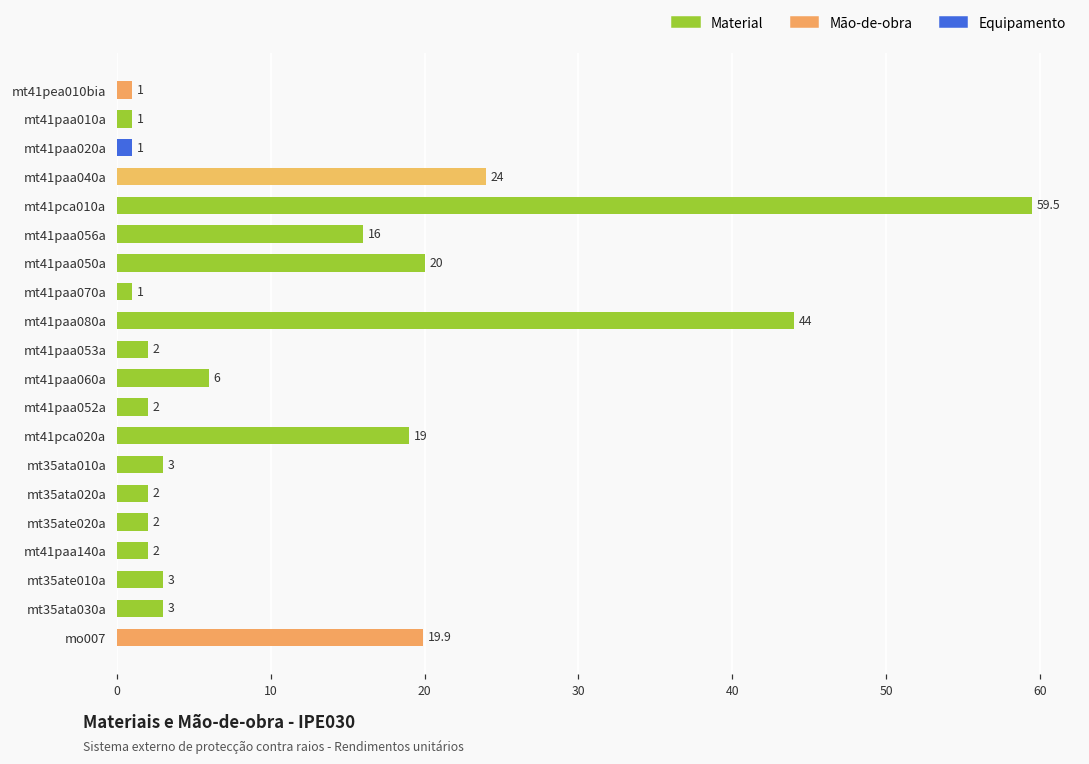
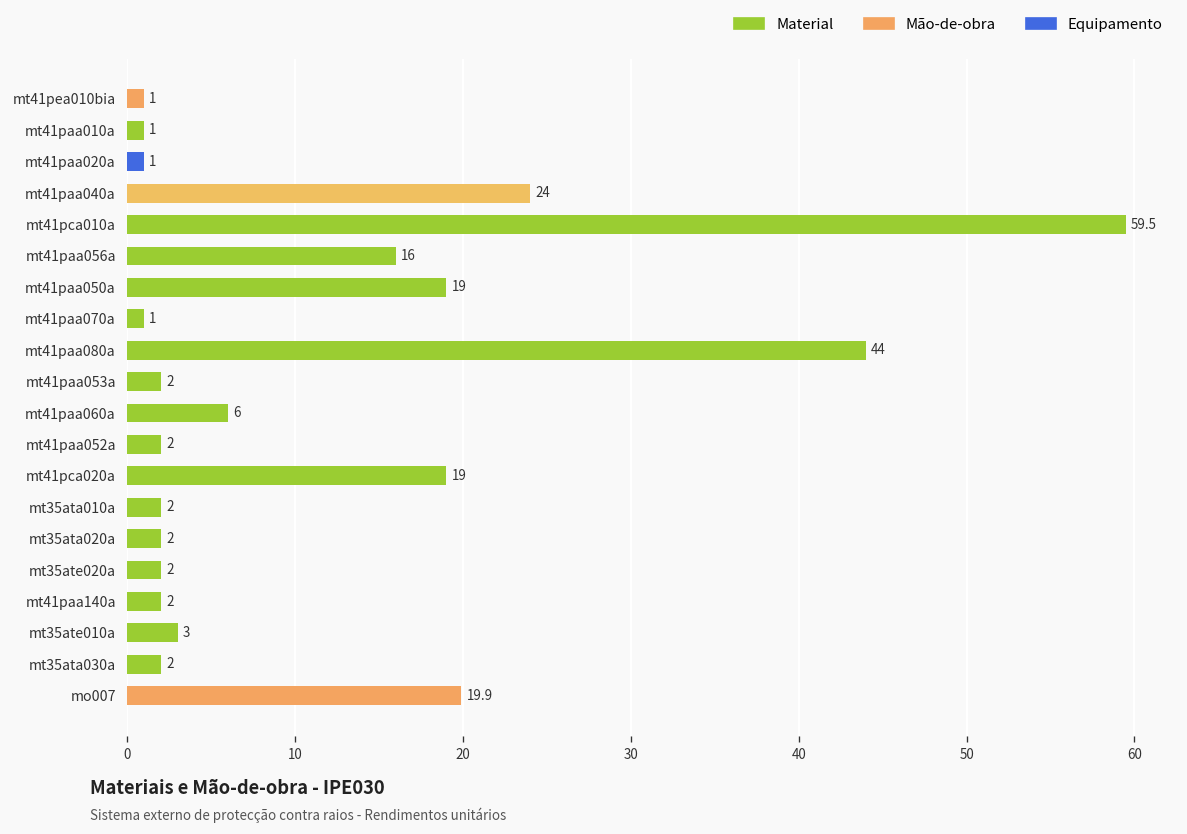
mt41paa050a: 20 -> 19
mt35ata010a: 3 -> 2
mt35ata030a: 3 -> 2
